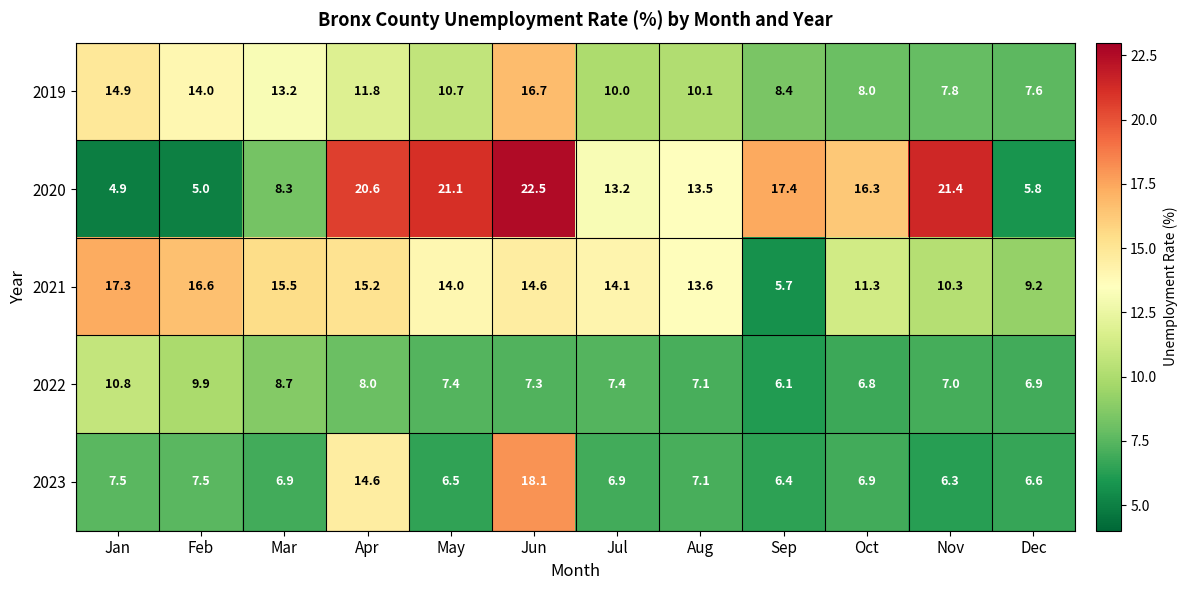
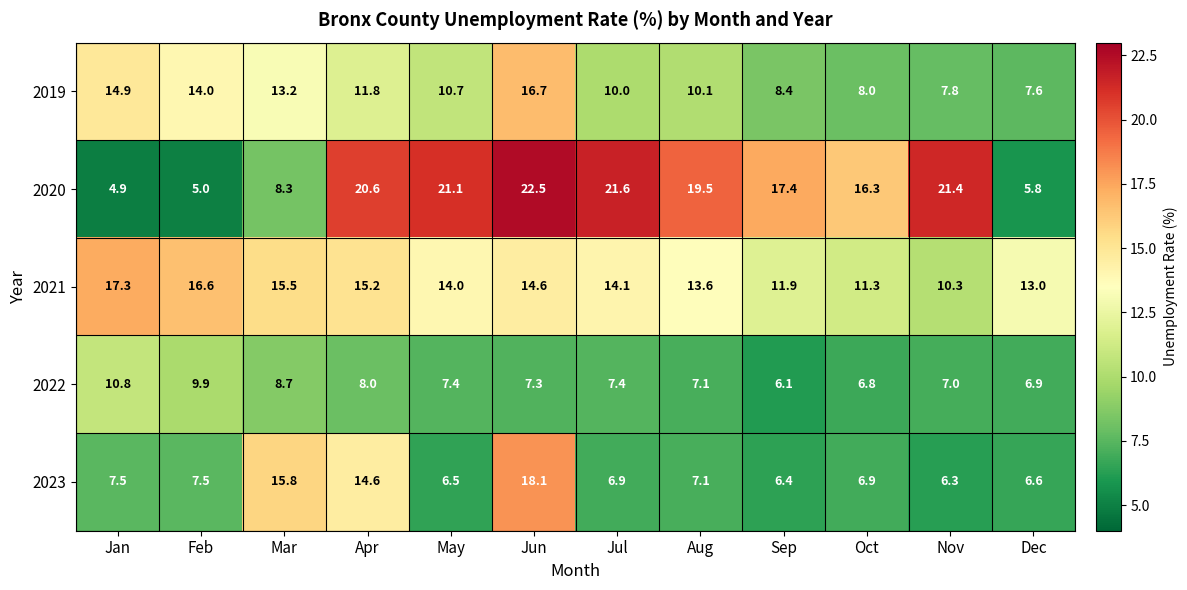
2020, Jul: 13.2 -> 21.6
2020, Aug: 13.5 -> 19.5
2021, Sep: 5.7 -> 11.9
2021, Dec: 9.2 -> 13.0
2023, Mar: 6.9 -> 15.8
